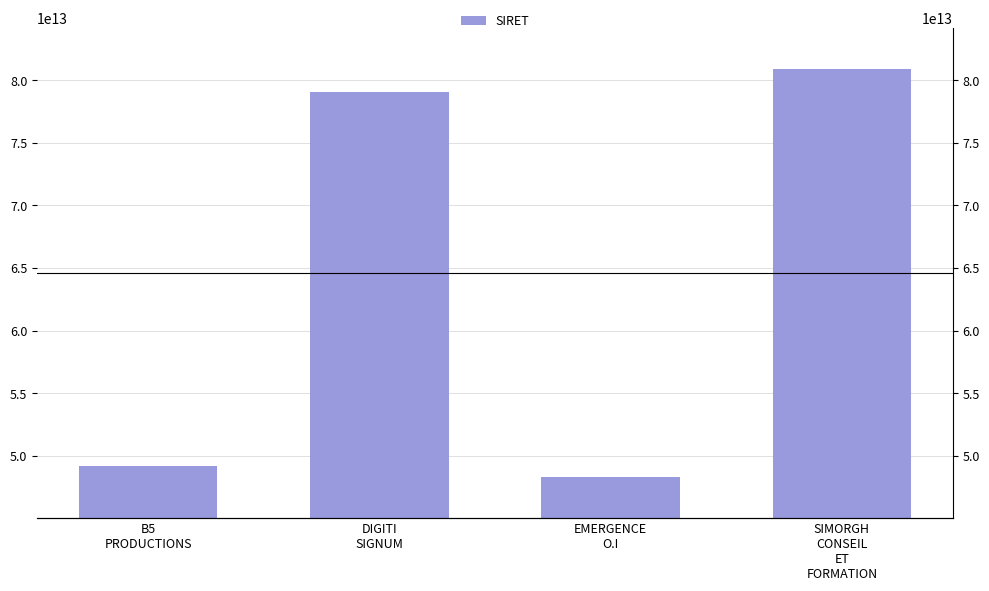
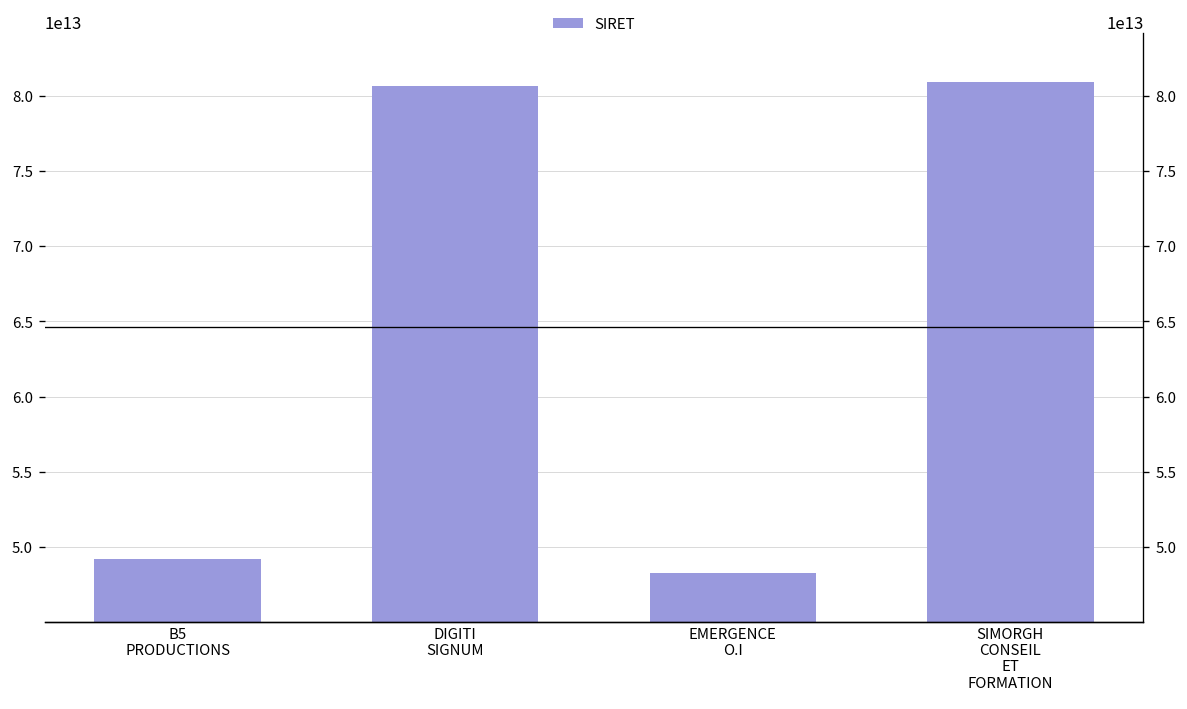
DIGITI SIGNUM: 79100000000000 -> 80700000000000
